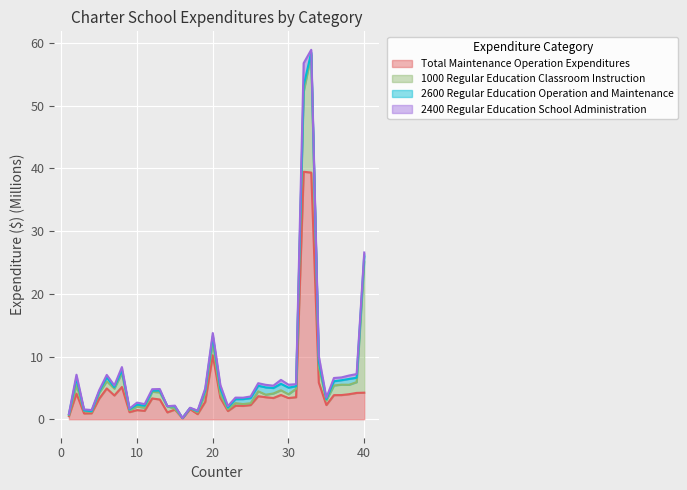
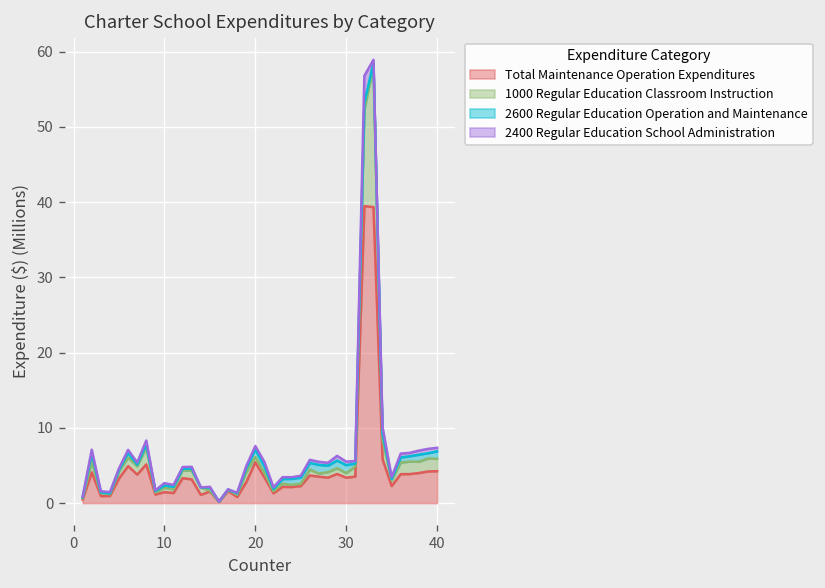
Total Maintenance Operation Expenditures, 20: 10 -> 5
1000 Regular Education Classroom Instruction, 20: 2 -> 1
1000 Regular Education Classroom Instruction, 40: 21 -> 2
